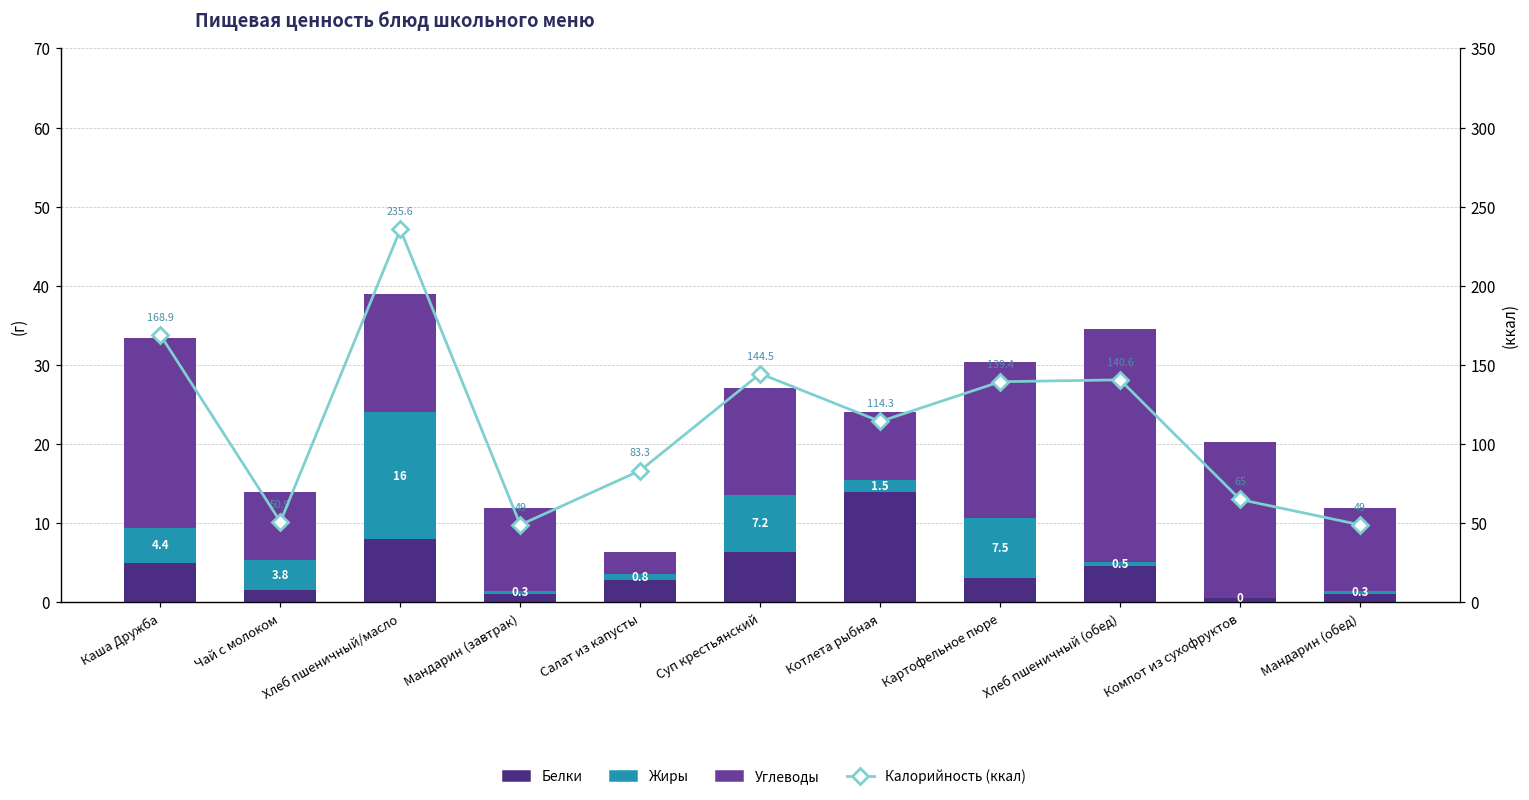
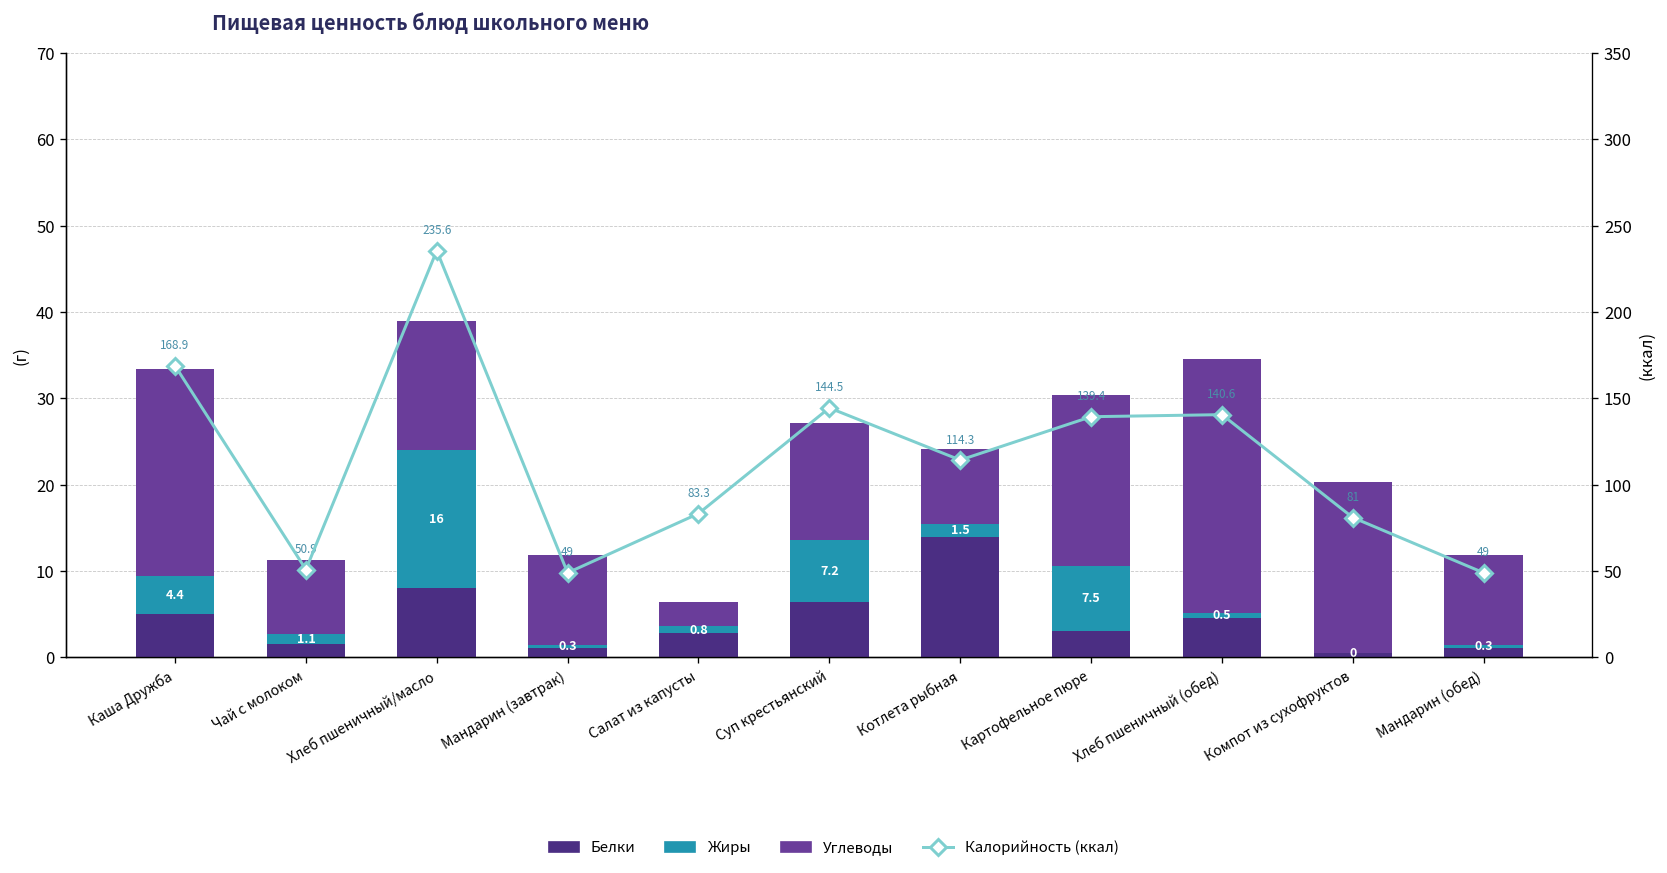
Жиры, Чай с молоком: 3.8 -> 1.1
Калорийность (ккал), Компот из сухофруктов: 65 -> 81
